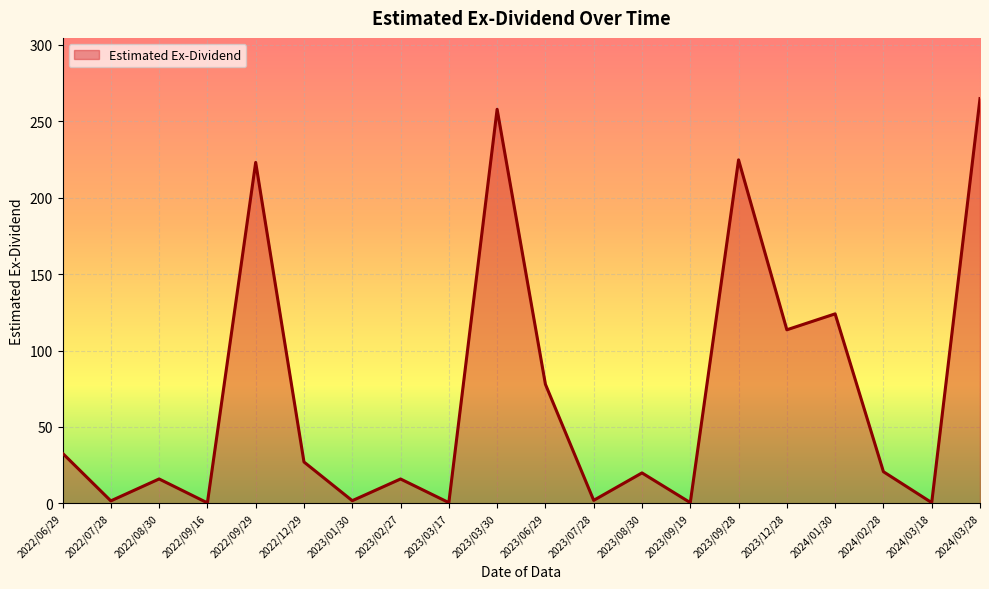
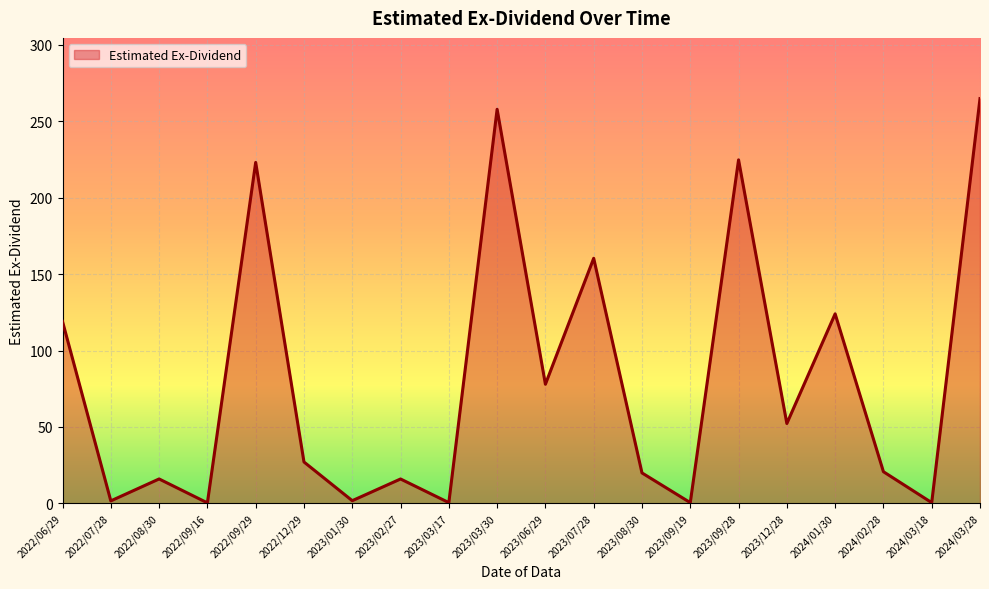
2022/06/29: 33 -> 119
2023/07/28: 2 -> 160
2023/12/28: 114 -> 52
